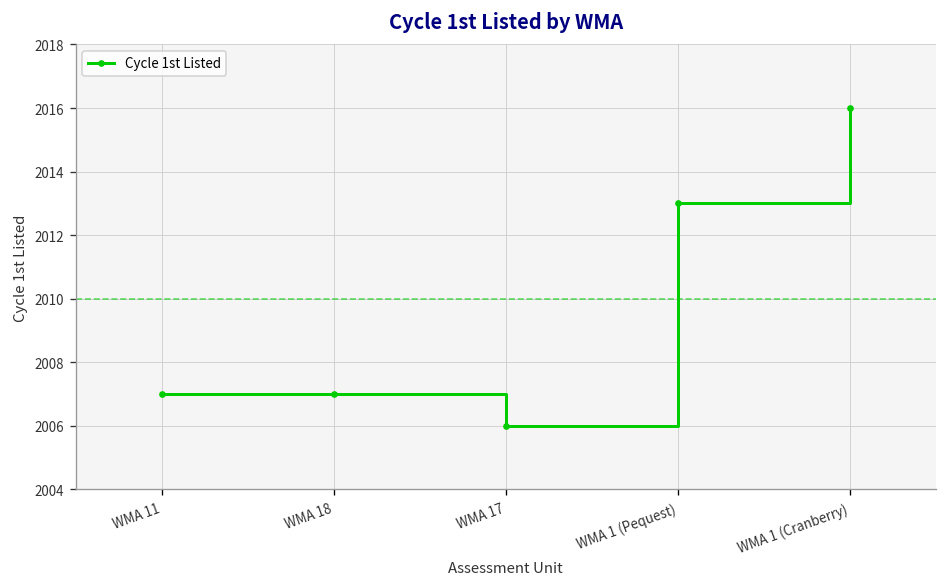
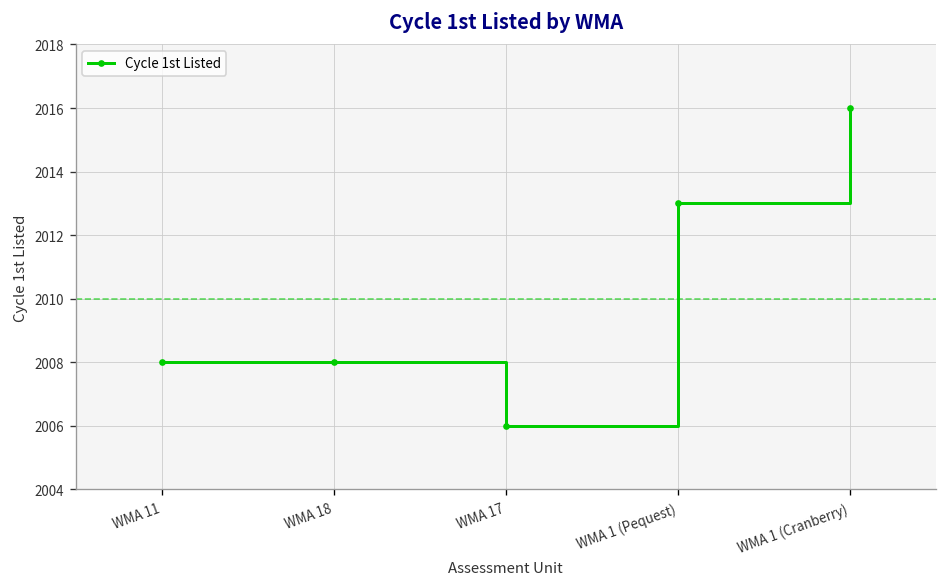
WMA 11: 2007 -> 2008
WMA 18: 2007 -> 2008
